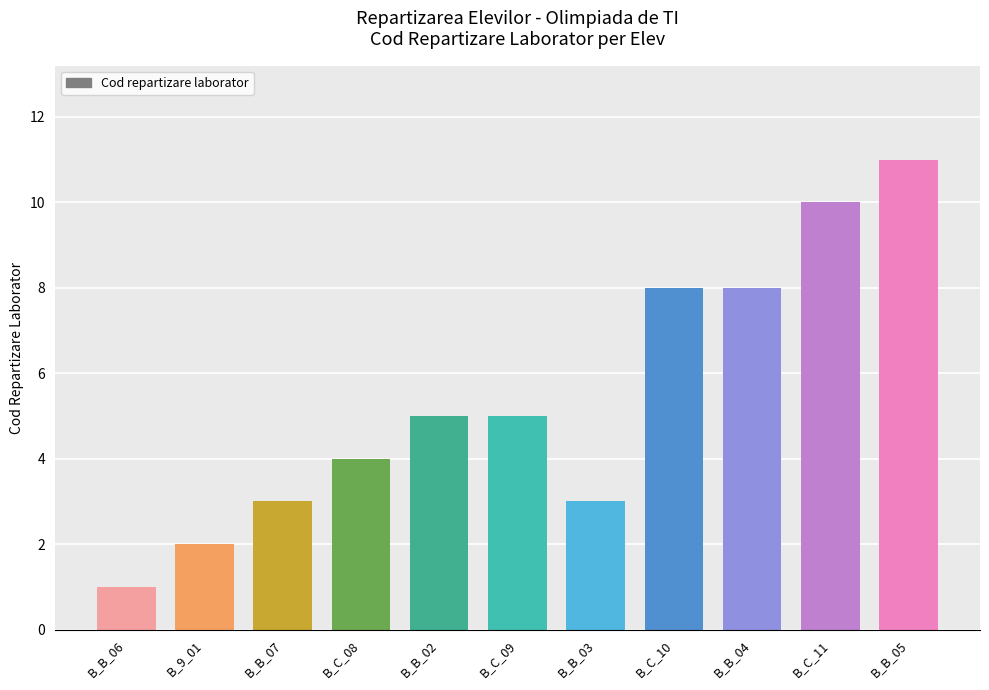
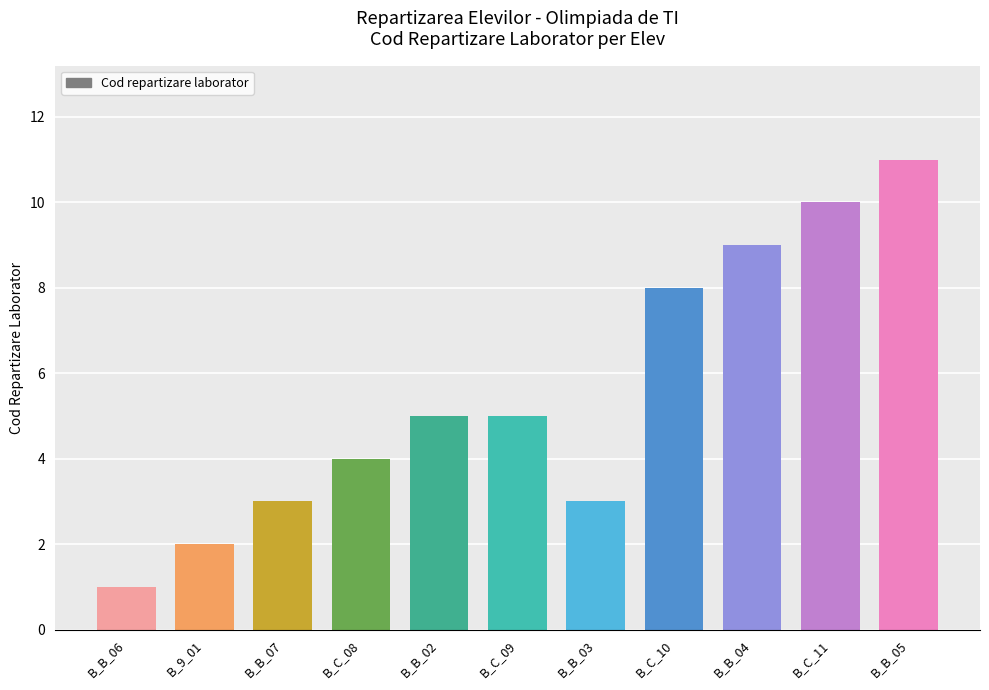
B_B_04: 8 -> 9
